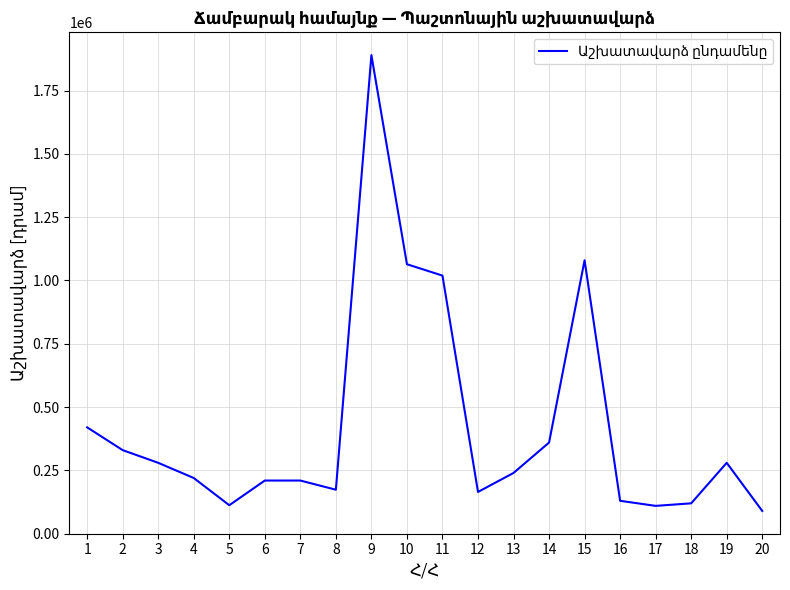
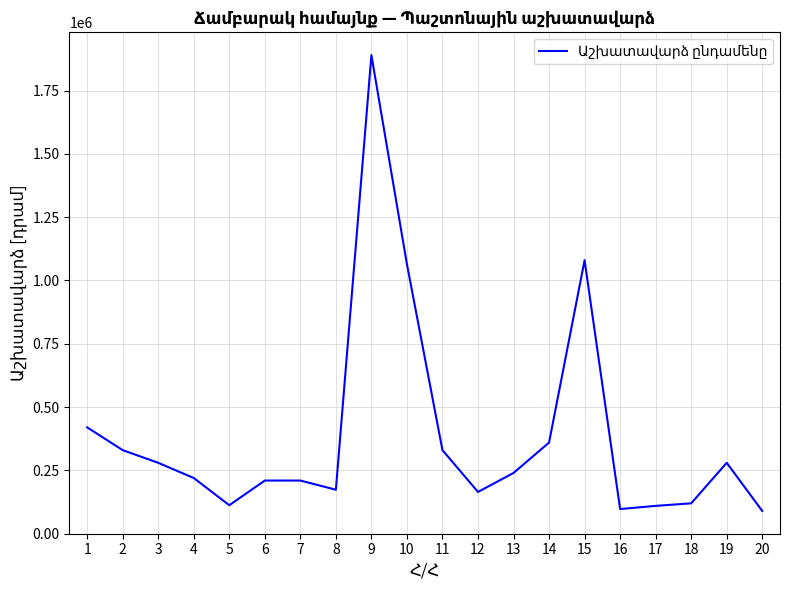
11: 1020000 -> 330000
16: 130000 -> 100000
